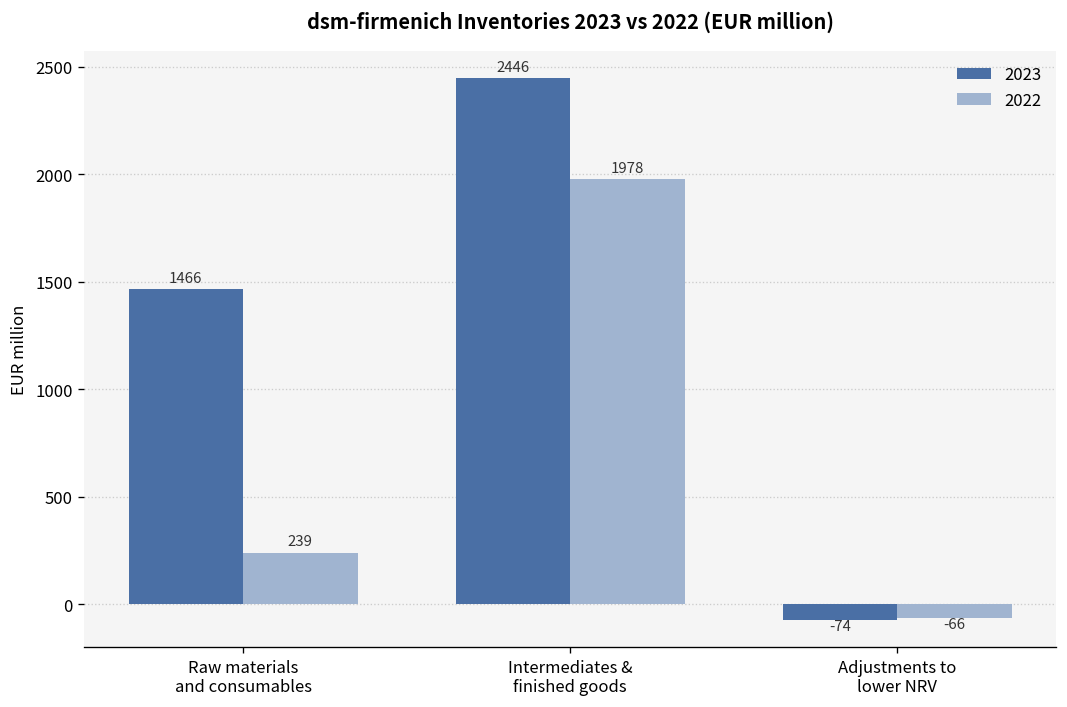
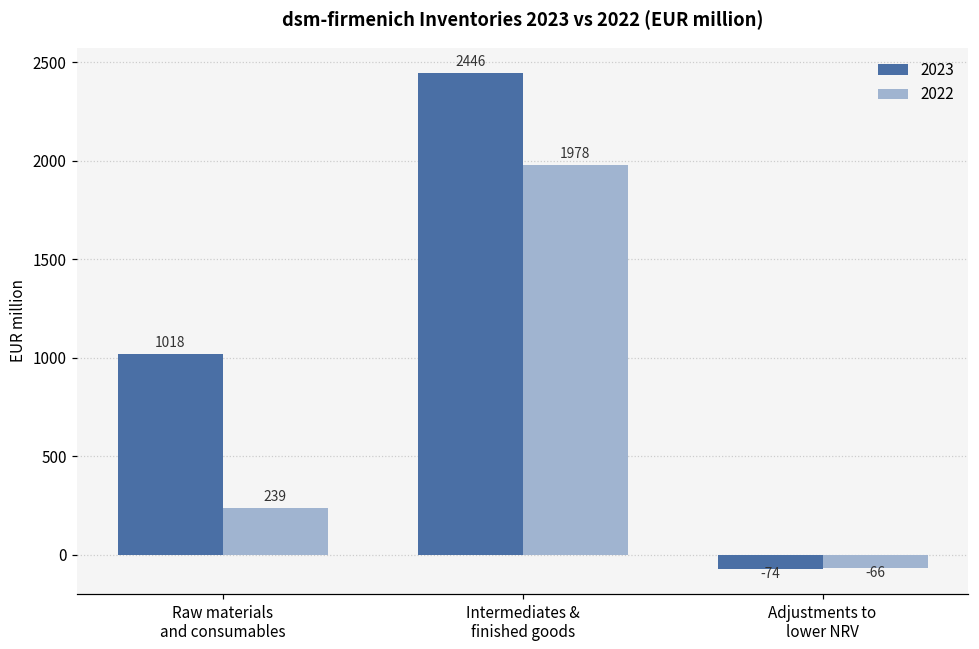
2023, Raw materials and consumables: 1466 -> 1018
